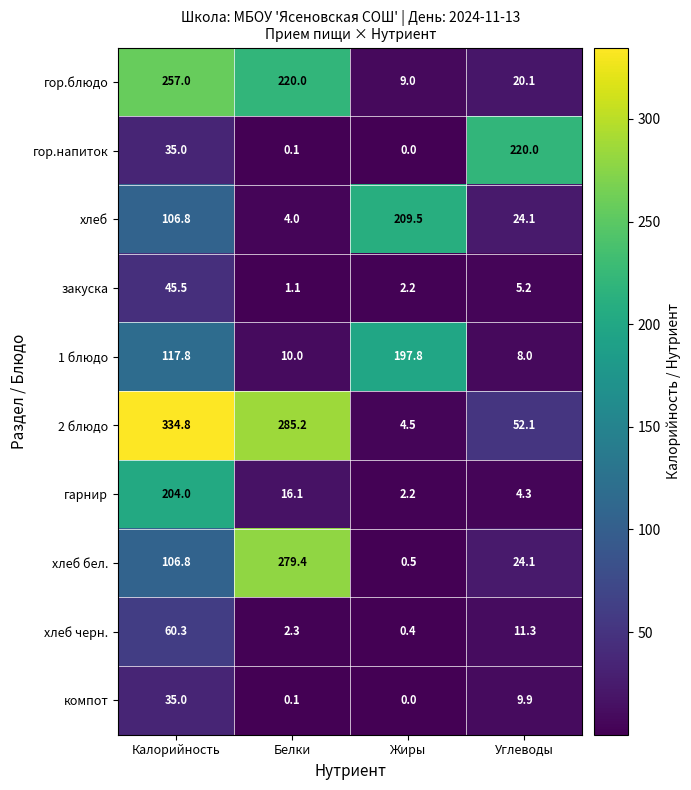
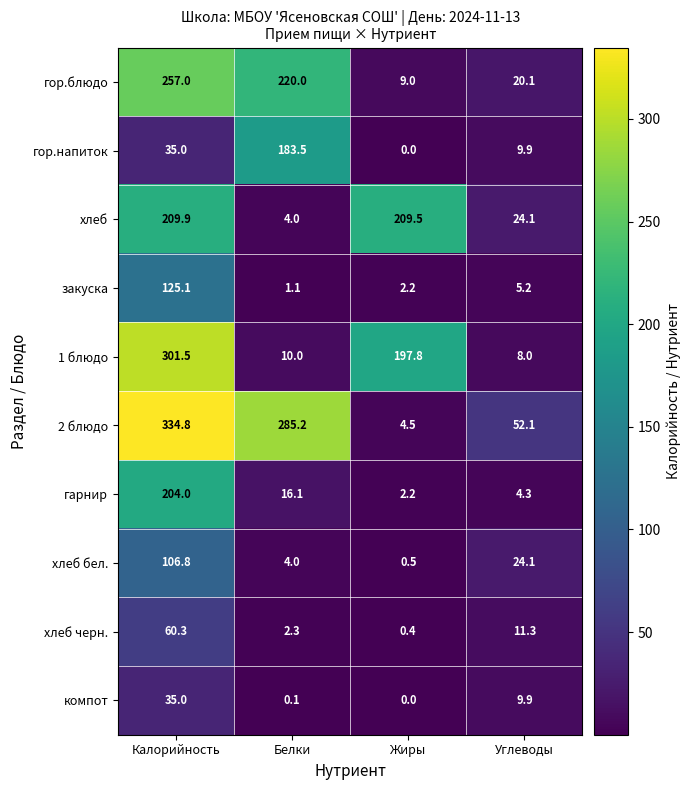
гор.напиток, Белки: 0.1 -> 183.5
гор.напиток, Углеводы: 220.0 -> 9.9
хлеб, Калорийность: 106.8 -> 209.9
закуска, Калорийность: 45.5 -> 125.1
1 блюдо, Калорийность: 117.8 -> 301.5
хлеб бел., Белки: 279.4 -> 4.0
